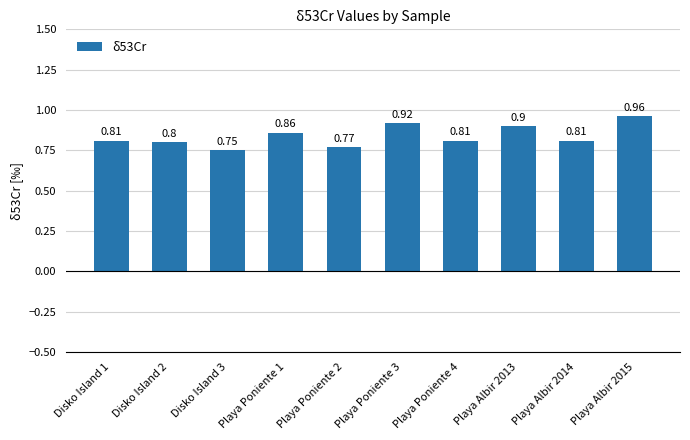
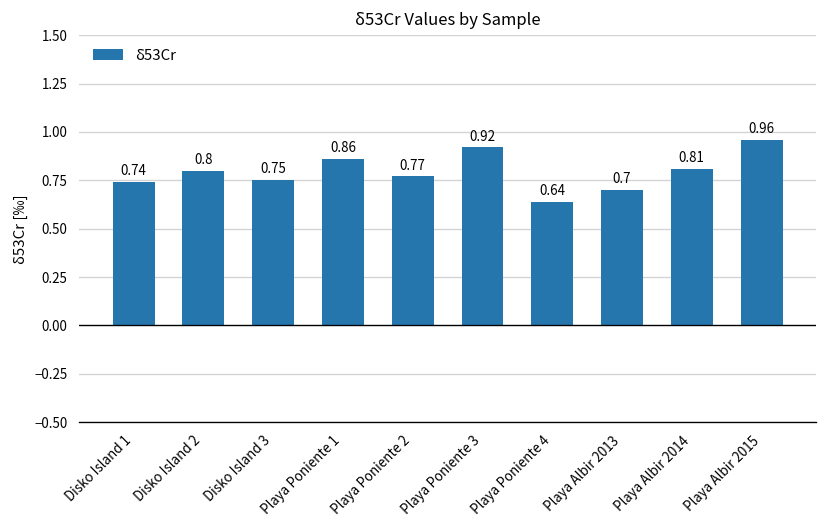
Disko Island 1: 0.81 -> 0.74
Playa Poniente 4: 0.81 -> 0.64
Playa Albir 2013: 0.9 -> 0.7
